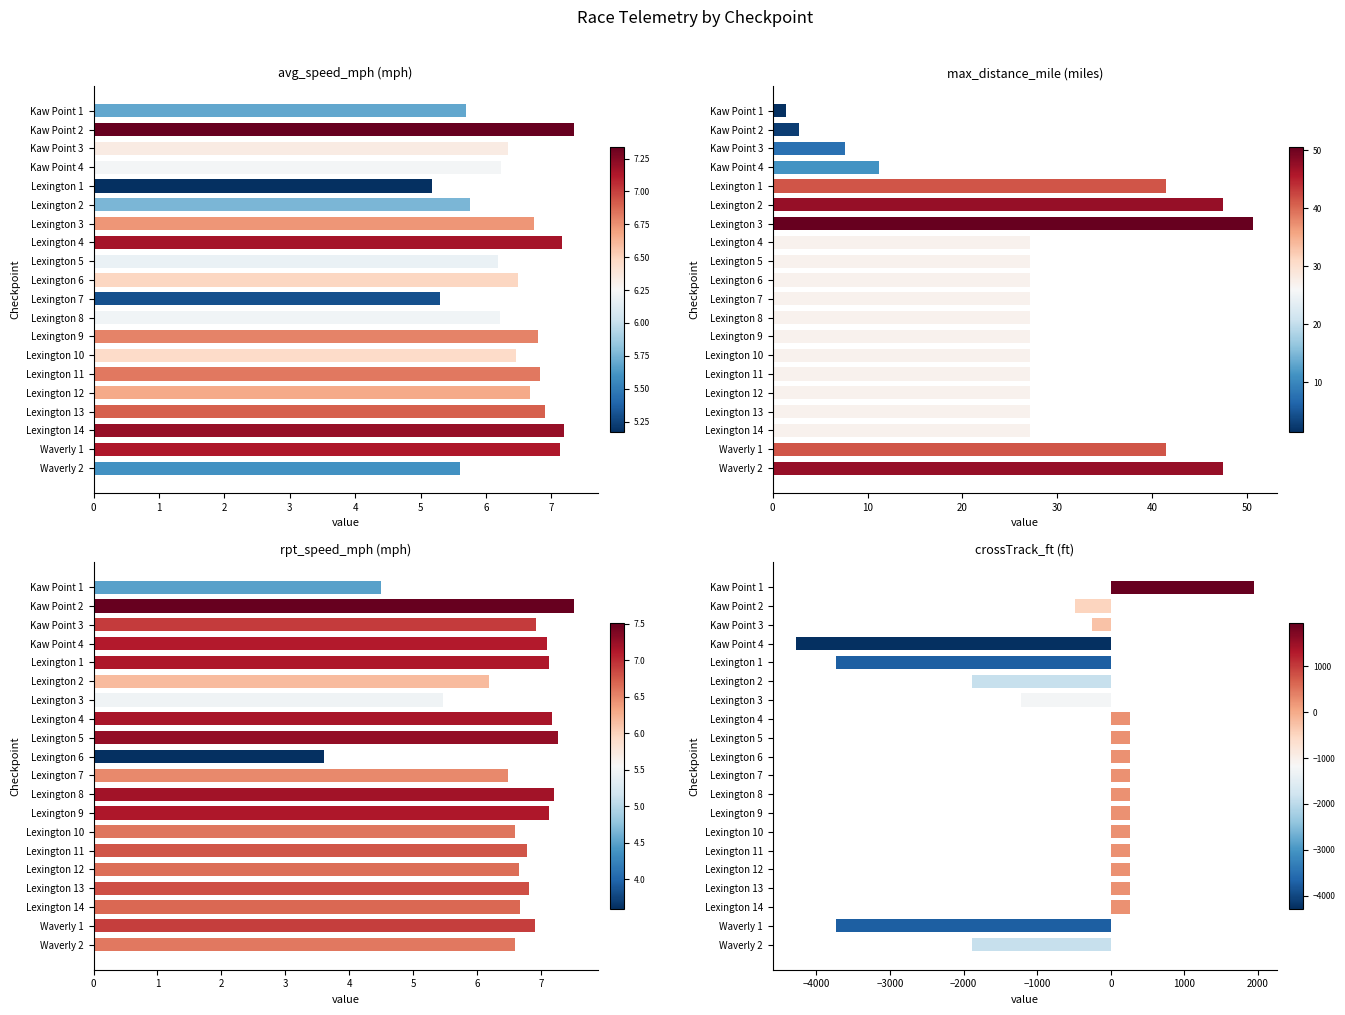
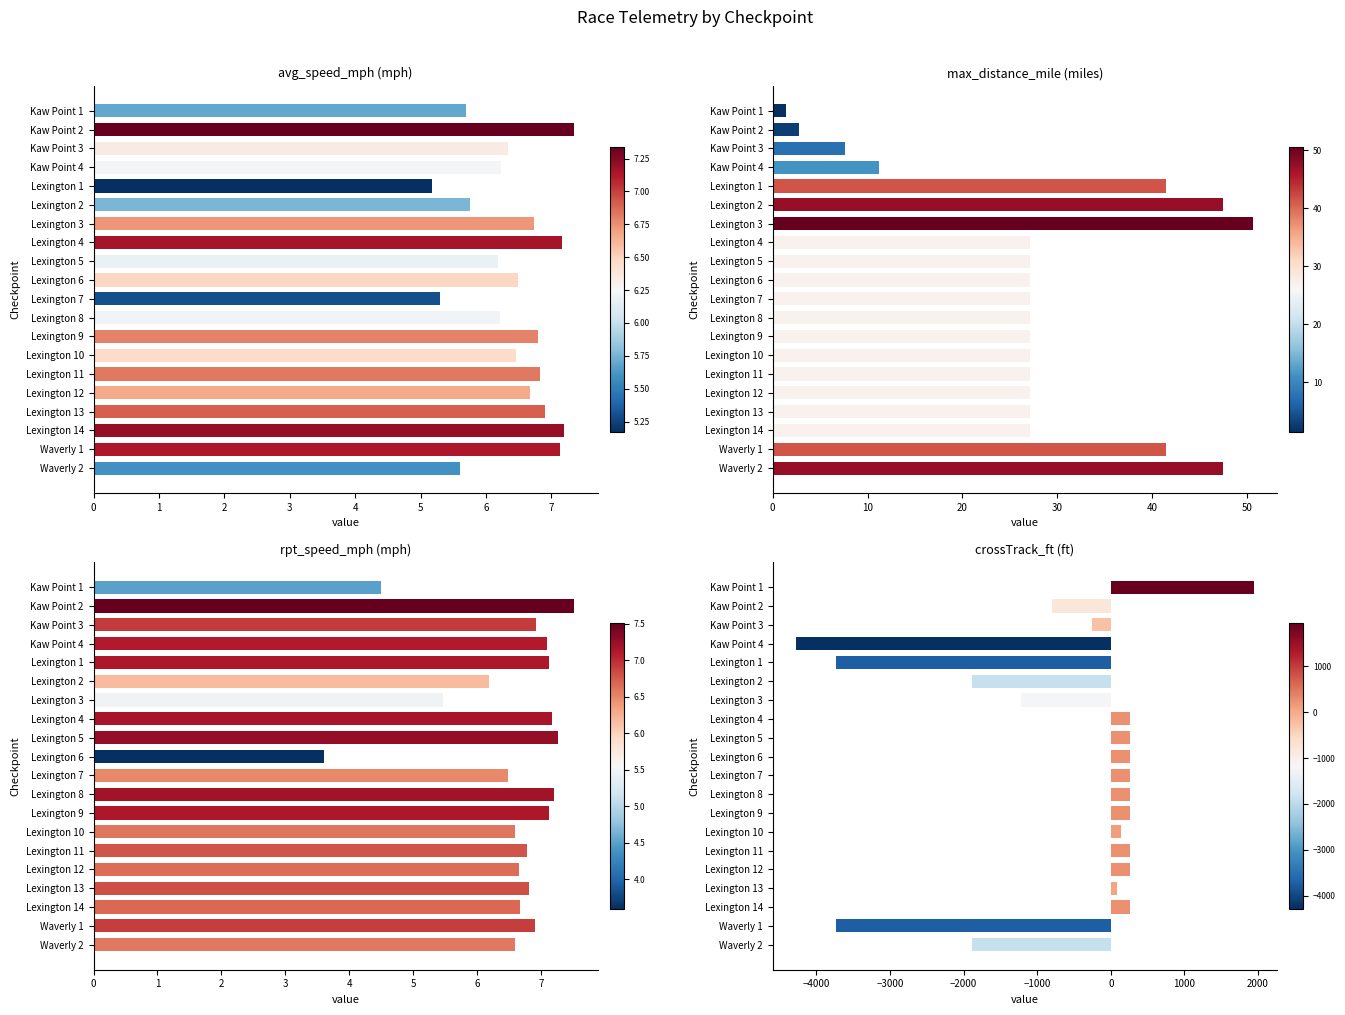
crossTrack_ft (ft), Kaw Point 2: -500 -> -800
crossTrack_ft (ft), Lexington 10: 300 -> 100
crossTrack_ft (ft), Lexington 13: 300 -> 100
